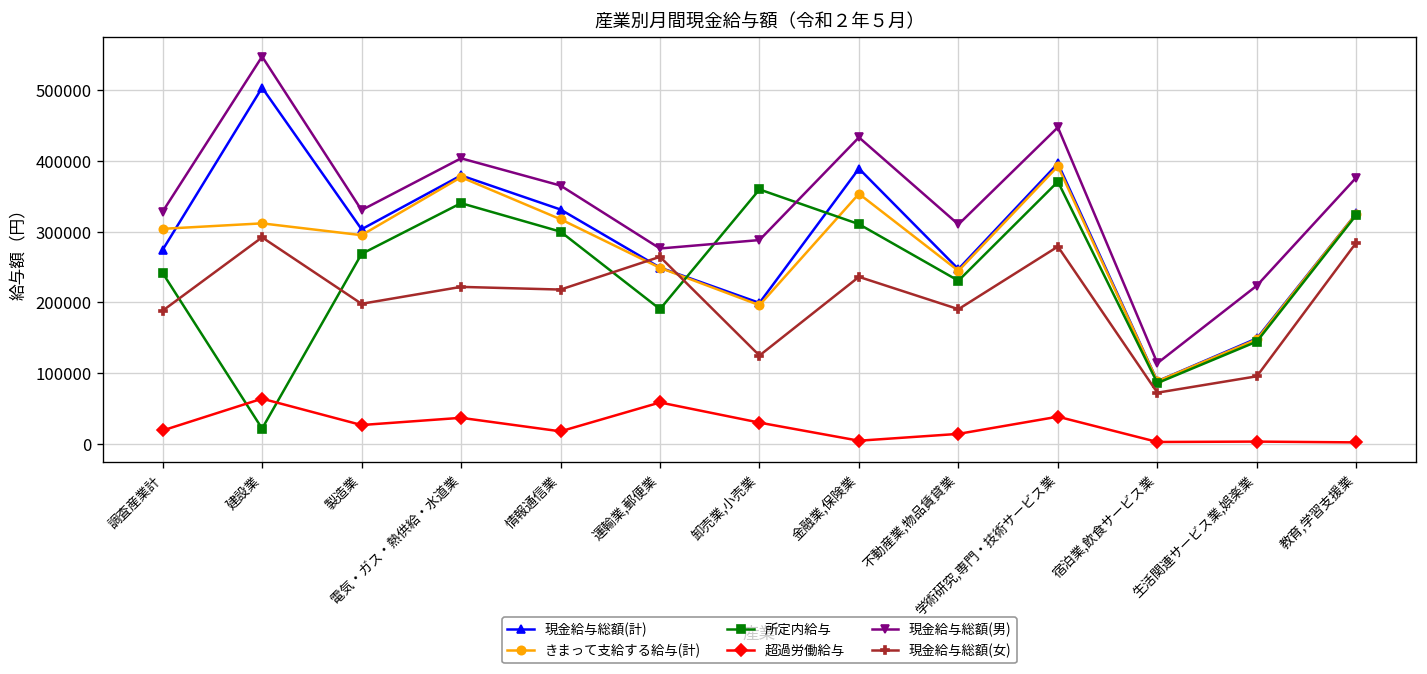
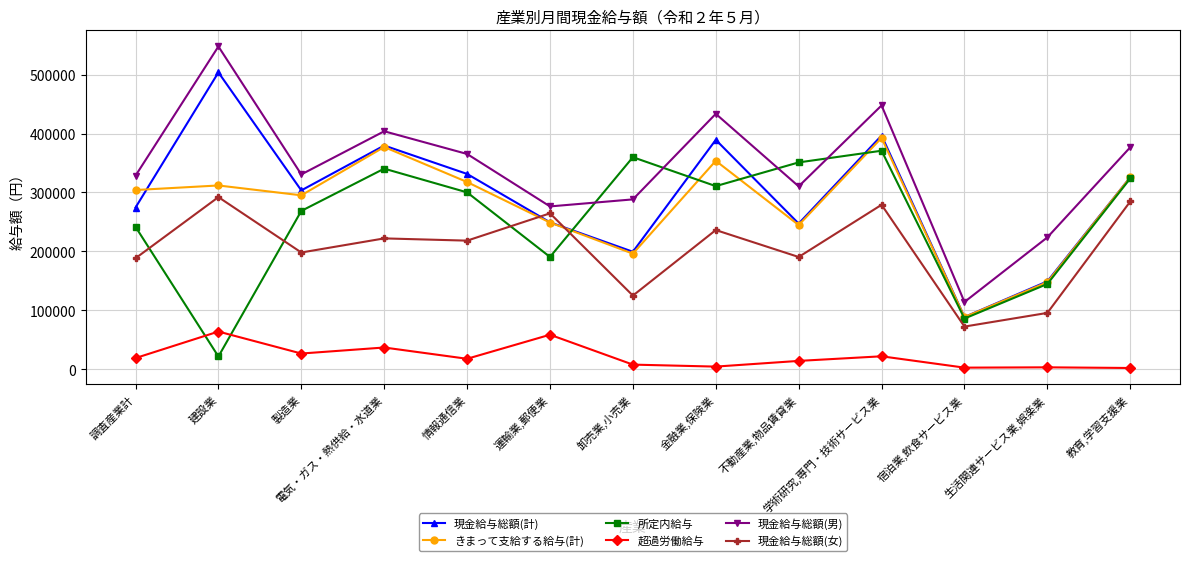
超過労働給与, 卸売業,小売業: 30000 -> 10000
所定内給与, 不動産業,物品賃貸業: 230000 -> 350000
超過労働給与, 学術研究,専門・技術サービス業: 40000 -> 20000
